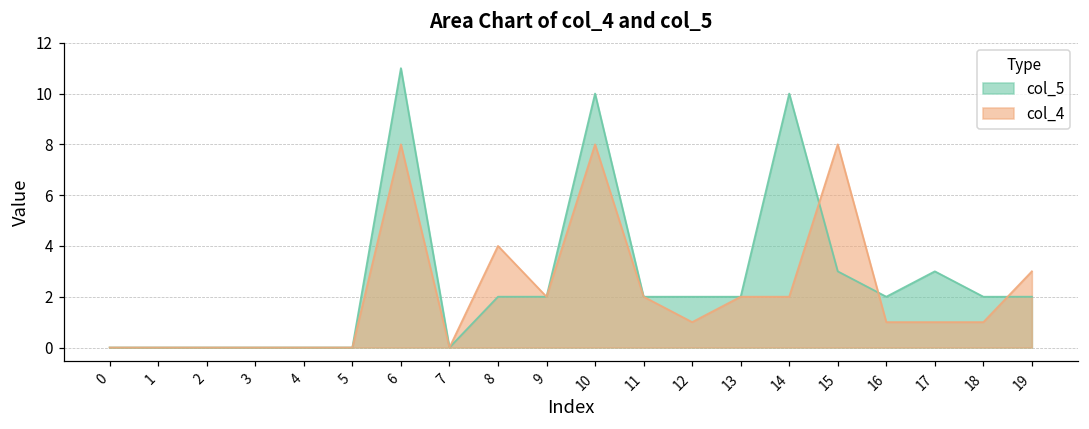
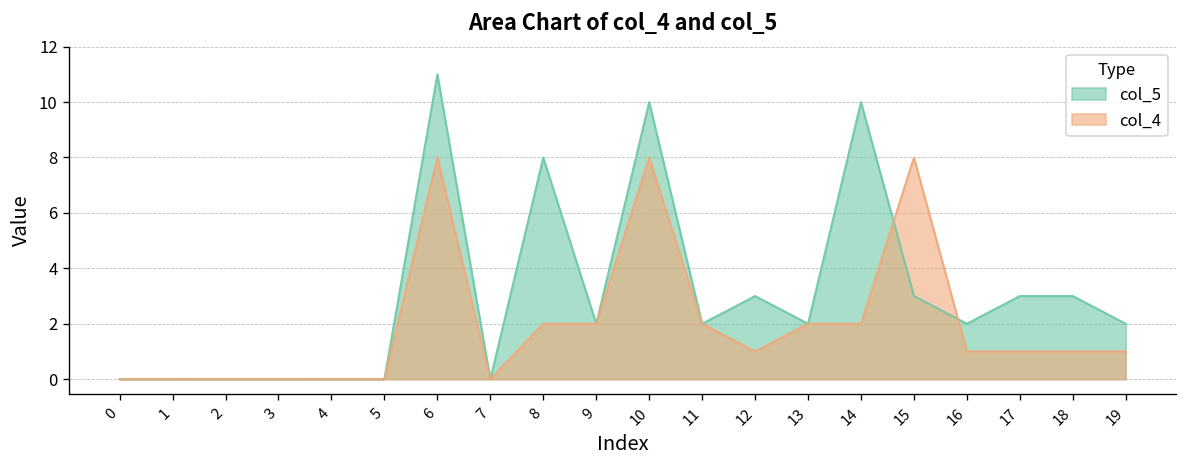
col_5, 8: 2 -> 8
col_4, 8: 4 -> 2
col_5, 12: 2 -> 3
col_5, 18: 2 -> 3
col_4, 19: 3 -> 1
